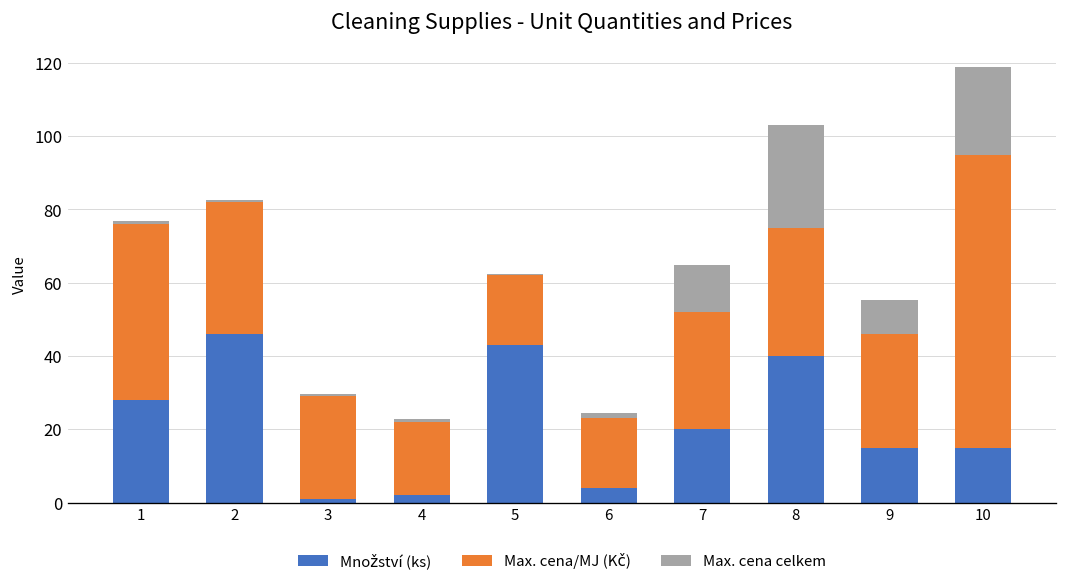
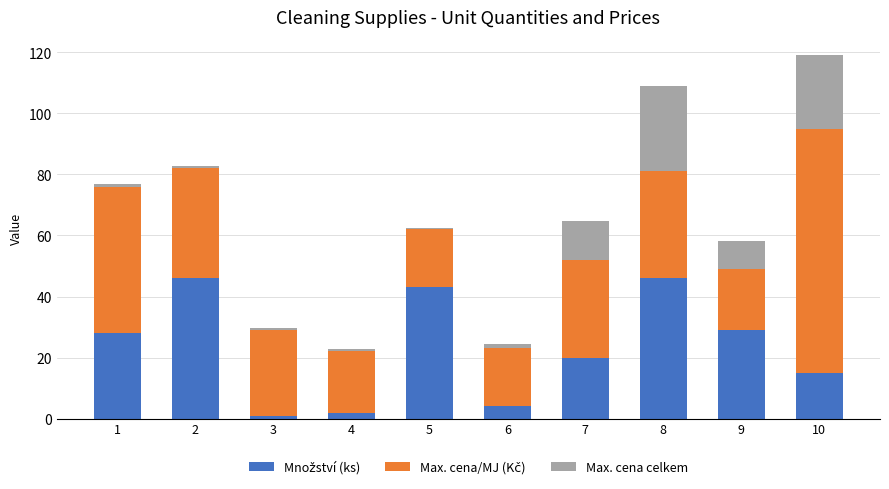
Množství (ks), 8: 40 -> 46
Množství (ks), 9: 15 -> 29
Max. cena/MJ (Kč), 9: 31 -> 20
